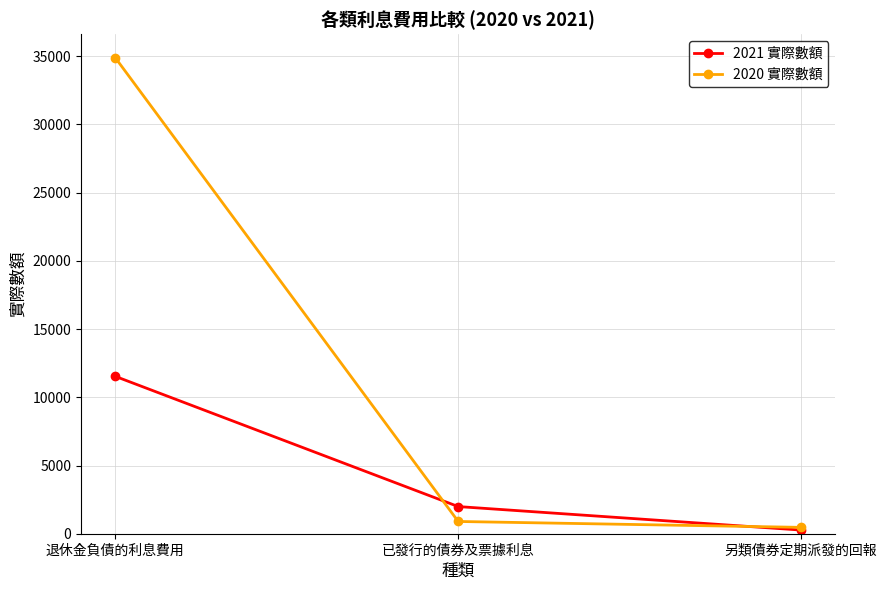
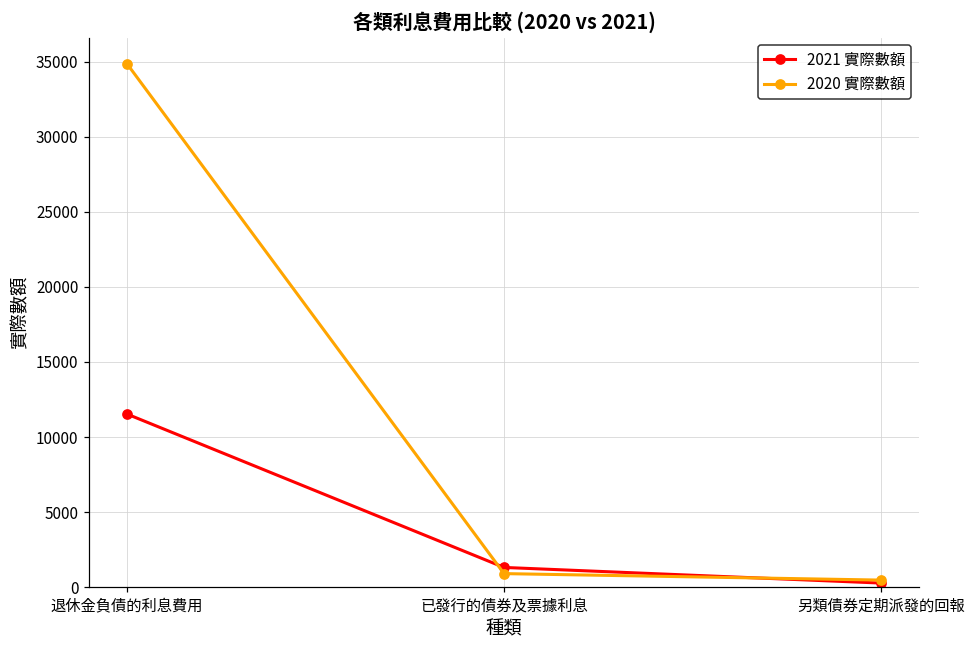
2021 實際數額, 已發行的債券及票據利息: 2000 -> 1300
